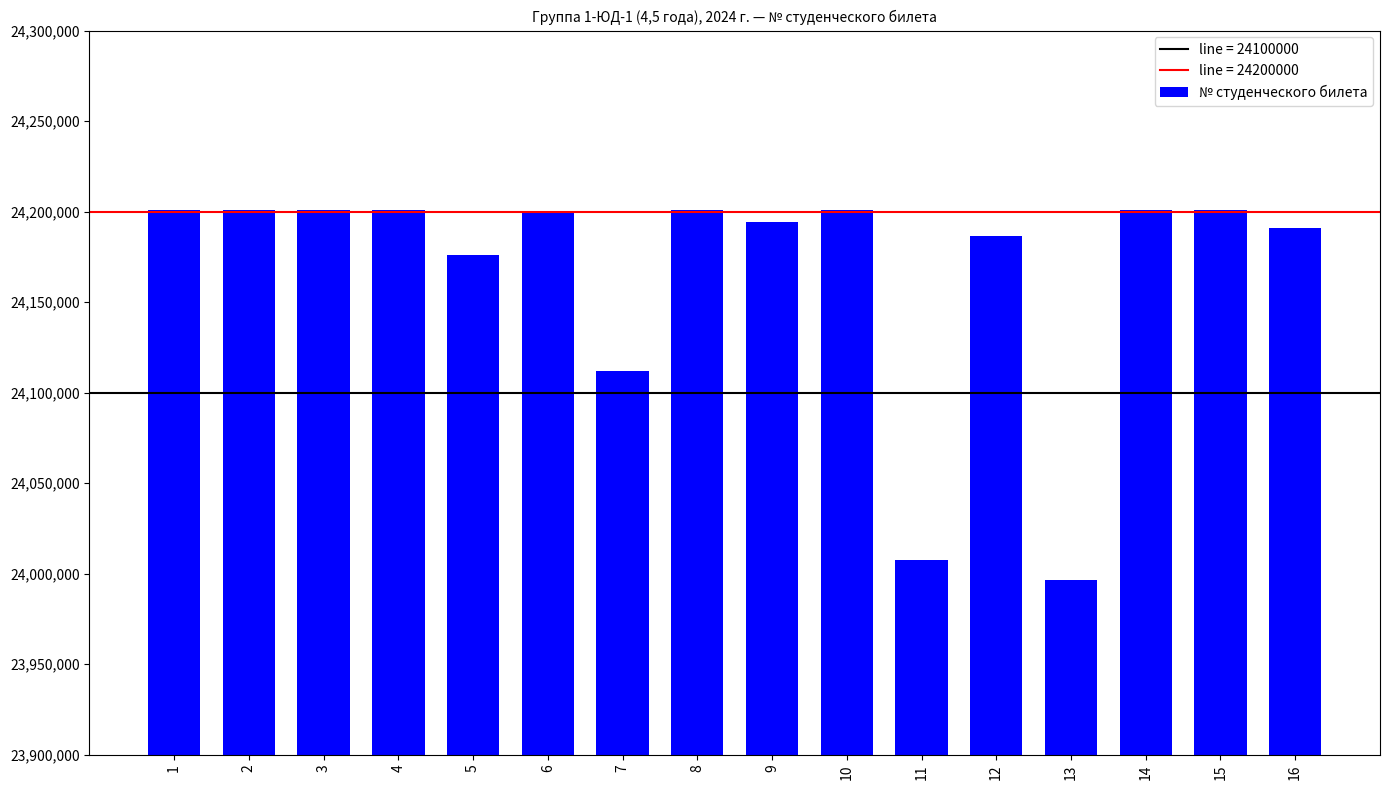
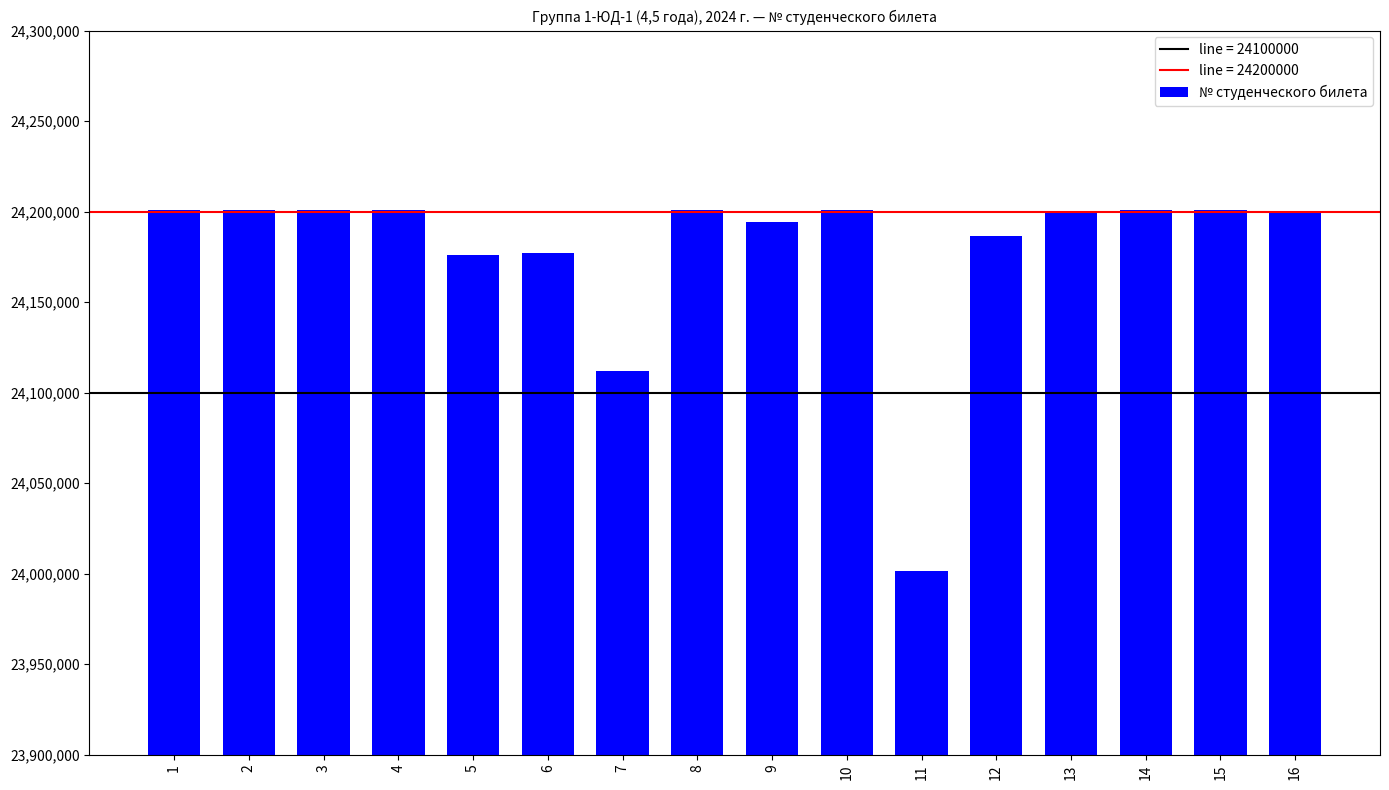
6: 24,200,000 -> 24,177,000
11: 24,007,000 -> 24,002,000
13: 23,997,000 -> 24,200,000
16: 24,191,000 -> 24,200,000
